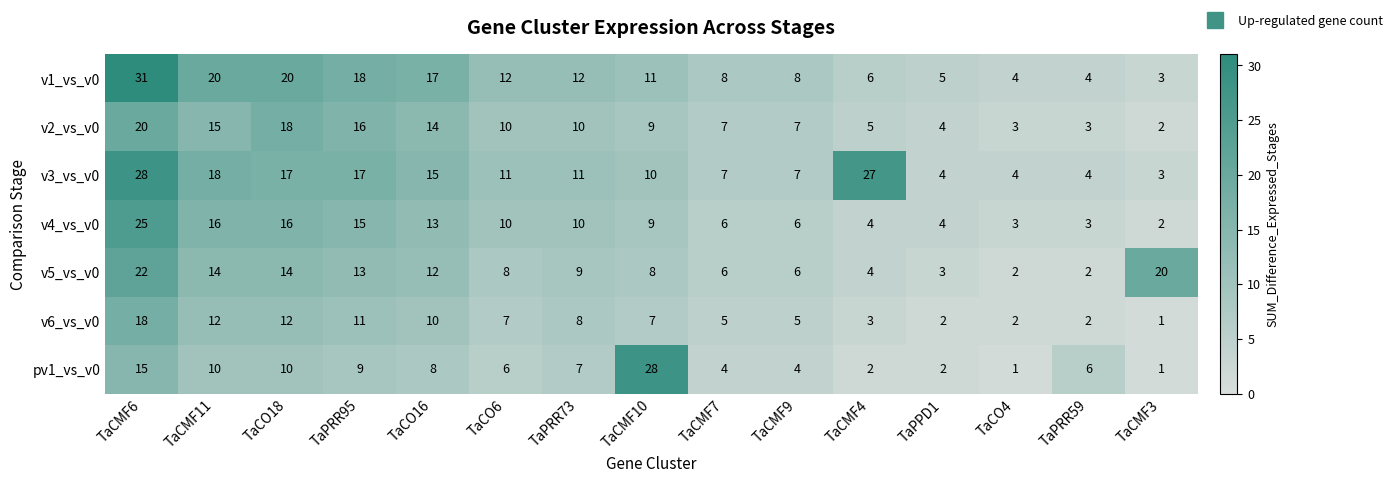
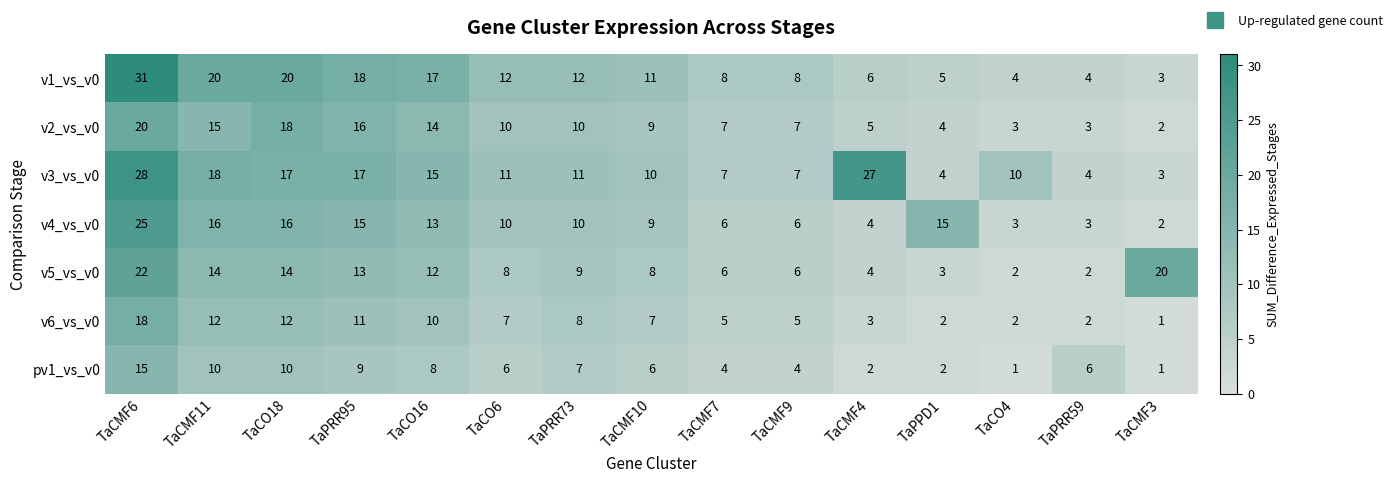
v3_vs_v0, TaCO4: 4 -> 10
v4_vs_v0, TaPPD1: 4 -> 15
pv1_vs_v0, TaCMF10: 28 -> 6
